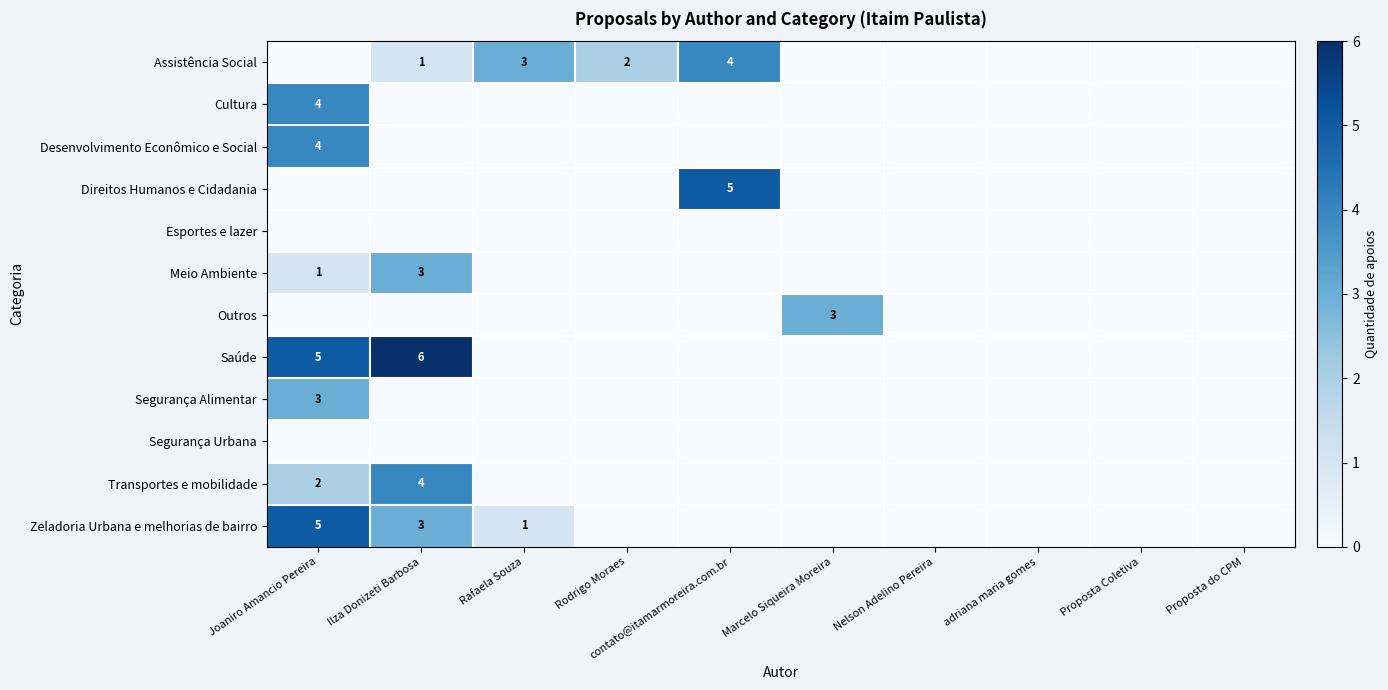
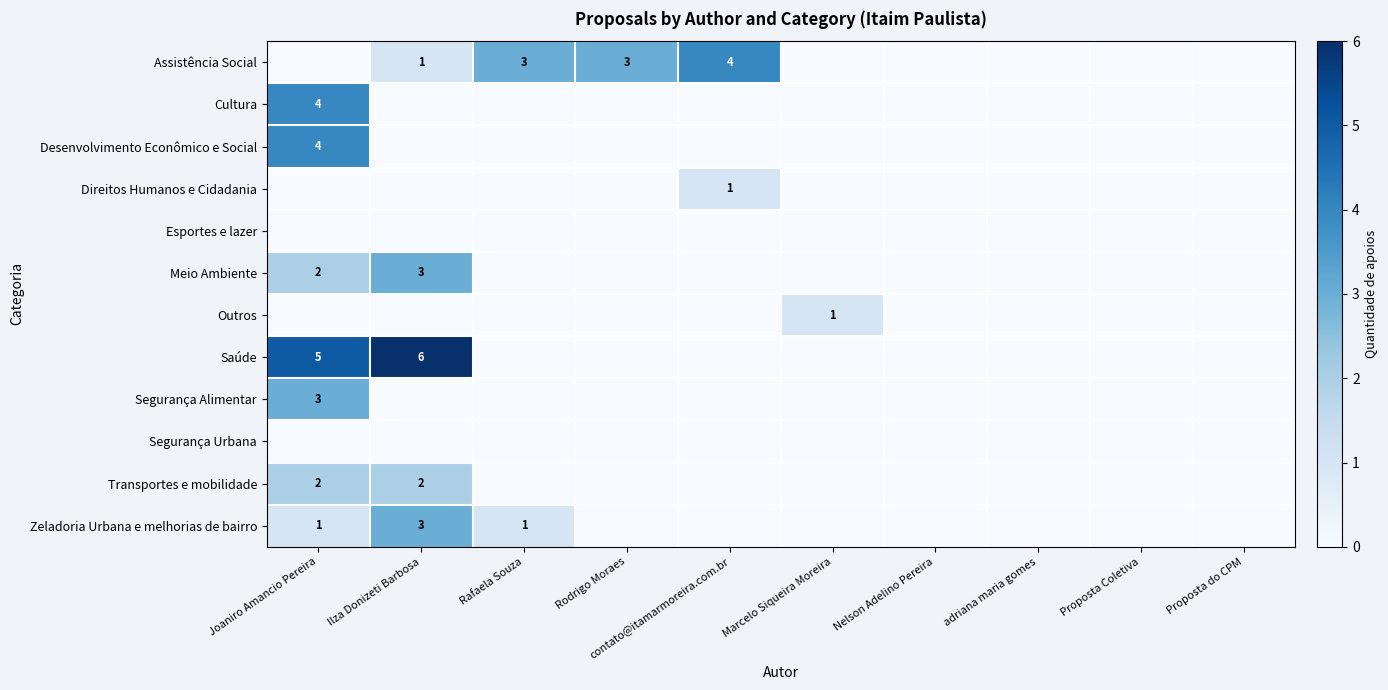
Assistência Social, Rodrigo Moraes: 2 -> 3
Direitos Humanos e Cidadania, contato@itamarmoreira.com.br: 5 -> 1
Meio Ambiente, Joaniro Amancio Pereira: 1 -> 2
Outros, Marcelo Siqueira Moreira: 3 -> 1
Transportes e mobilidade, Ilza Donizeti Barbosa: 4 -> 2
Zeladoria Urbana e melhorias de bairro, Joaniro Amancio Pereira: 5 -> 1
